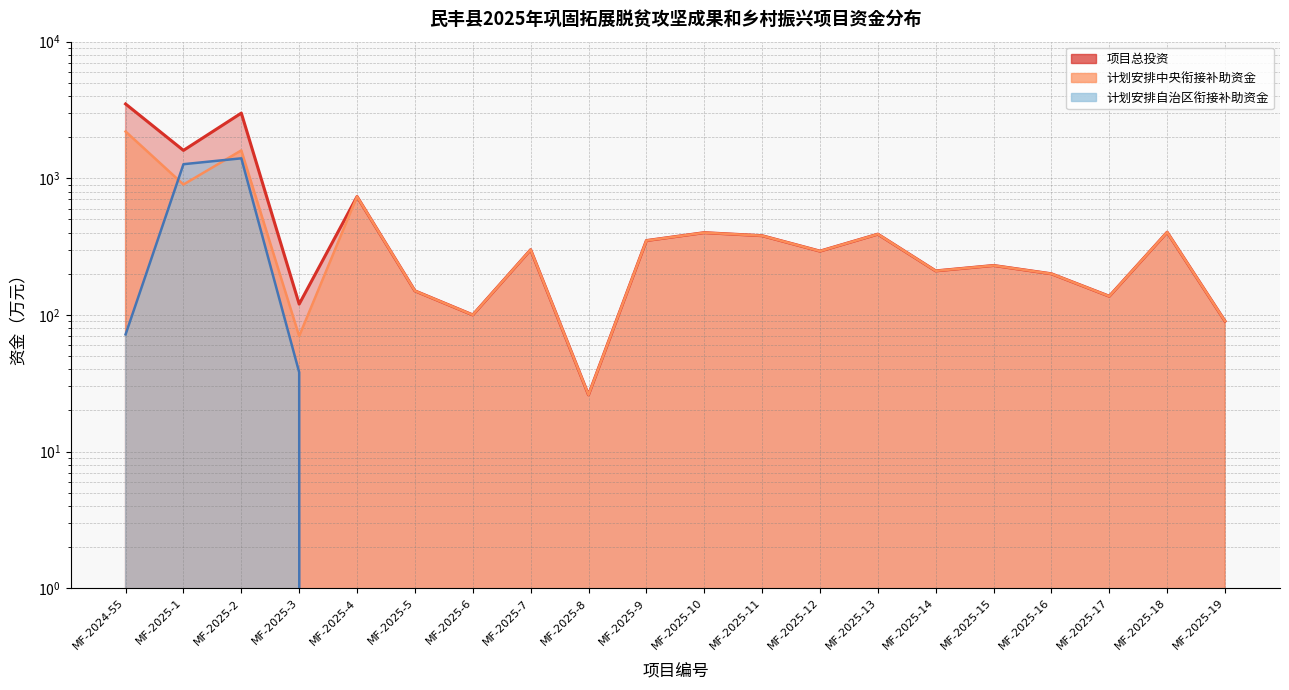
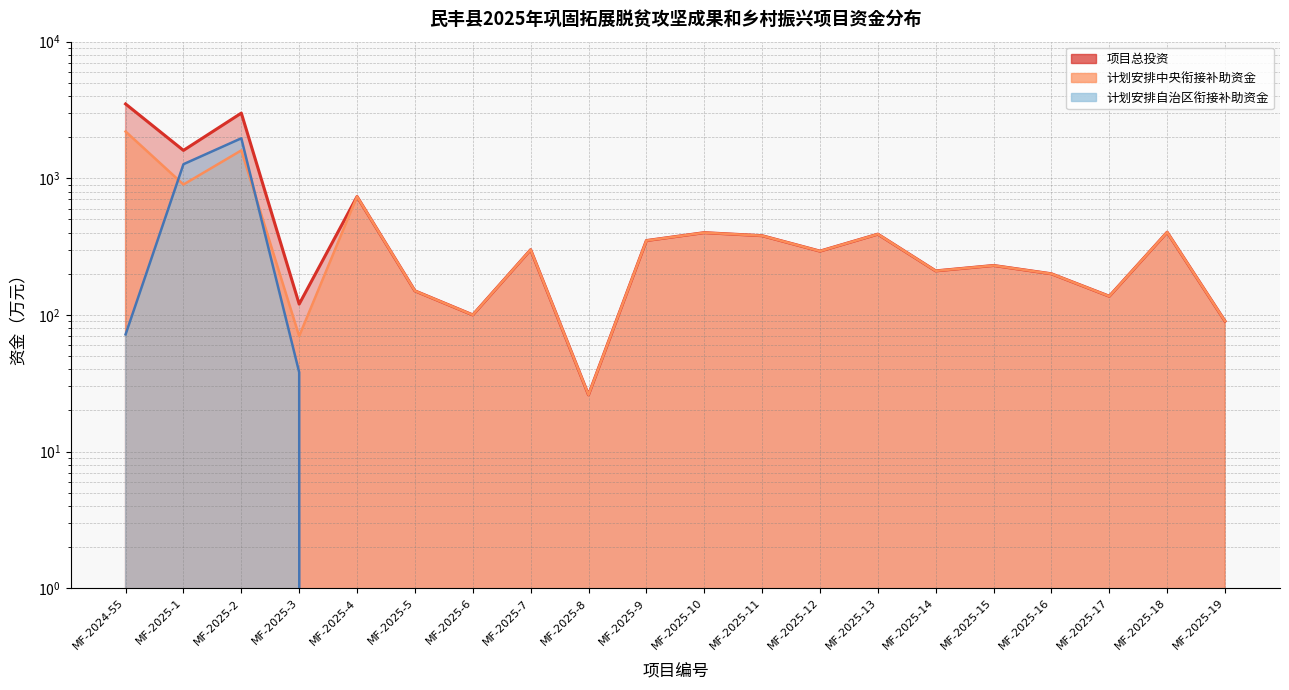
计划安排自治区衔接补助资金, MF-2025-2: 1400 -> 2000
